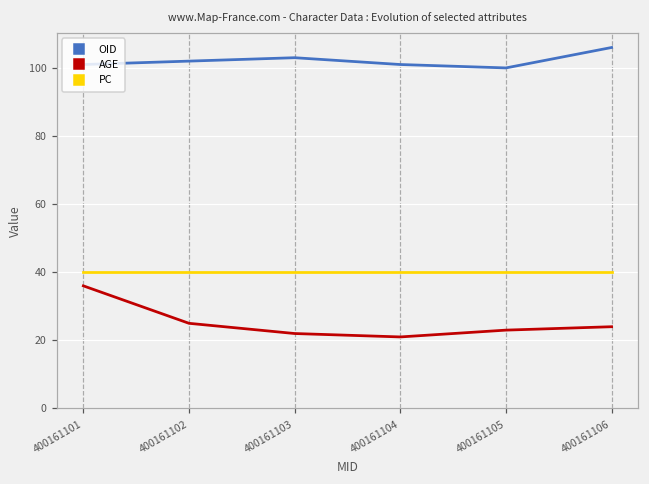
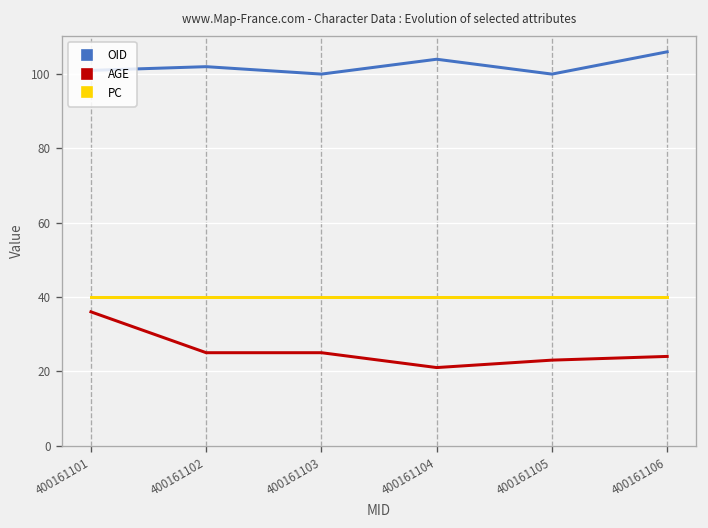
OID, 400161103: 103 -> 100
AGE, 400161103: 22 -> 25
OID, 400161104: 101 -> 104
